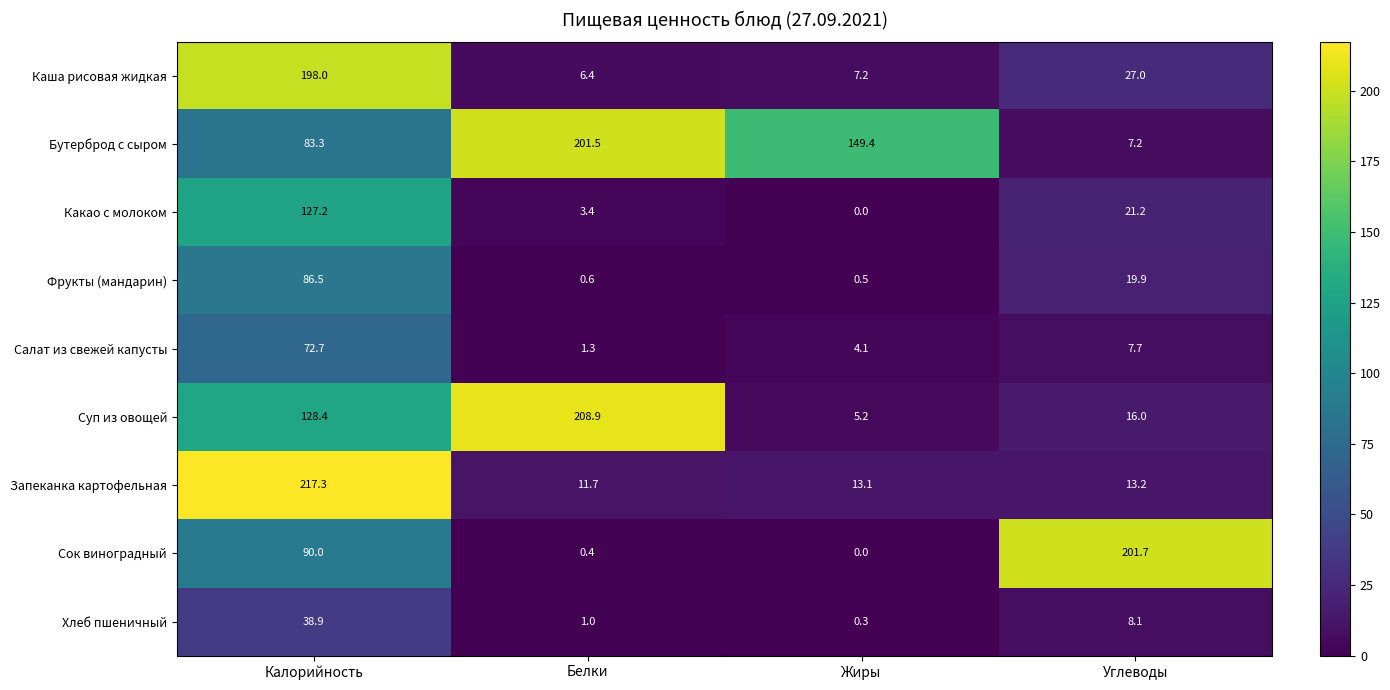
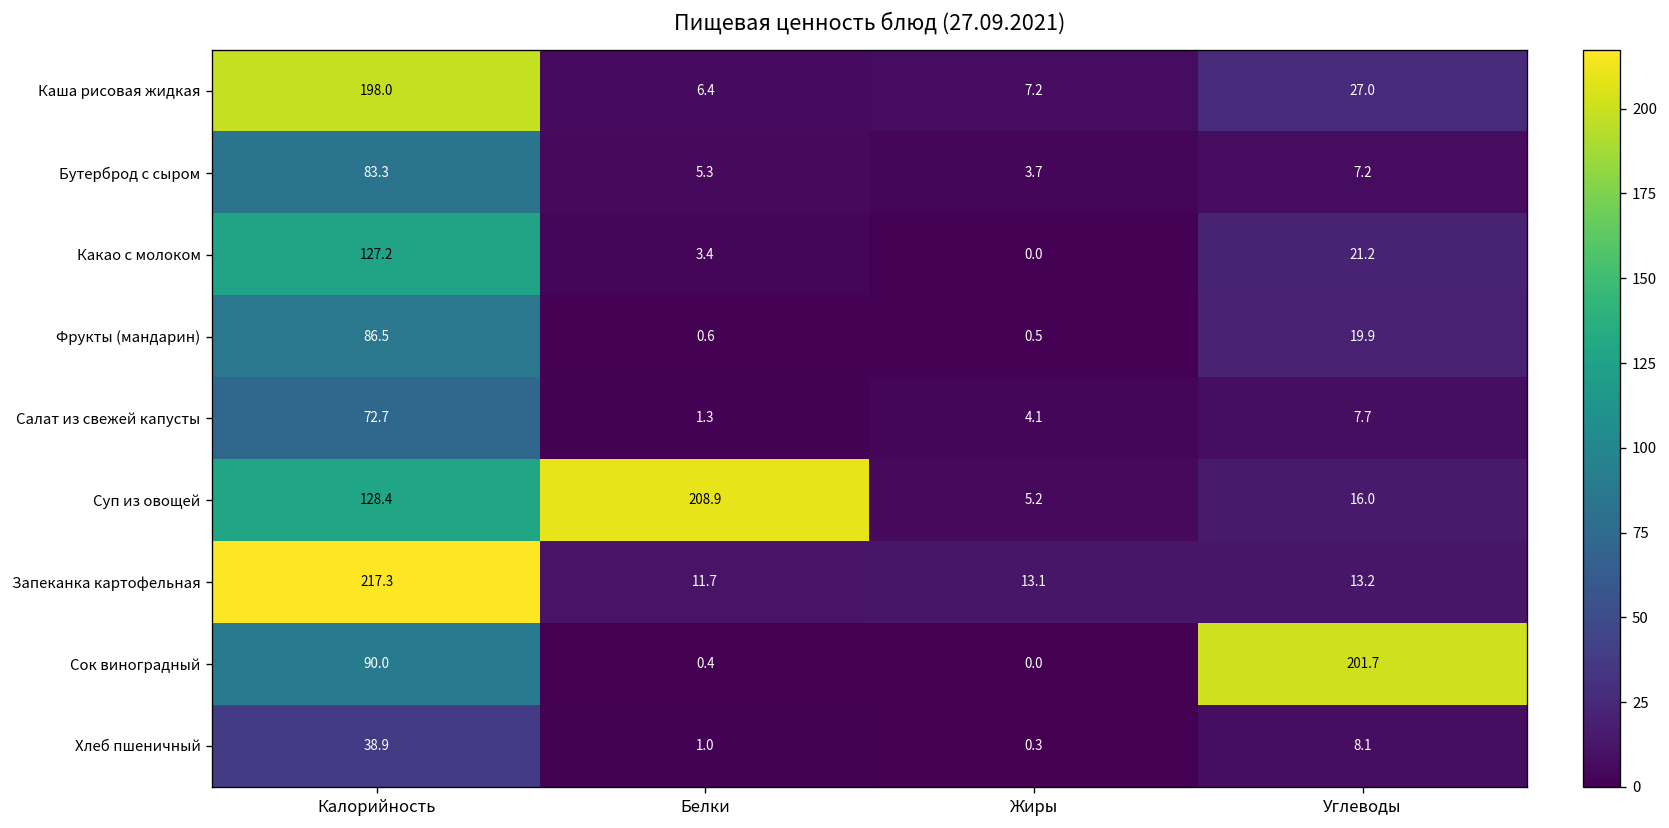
Бутерброд с сыром, Белки: 201.5 -> 5.3
Бутерброд с сыром, Жиры: 149.4 -> 3.7
